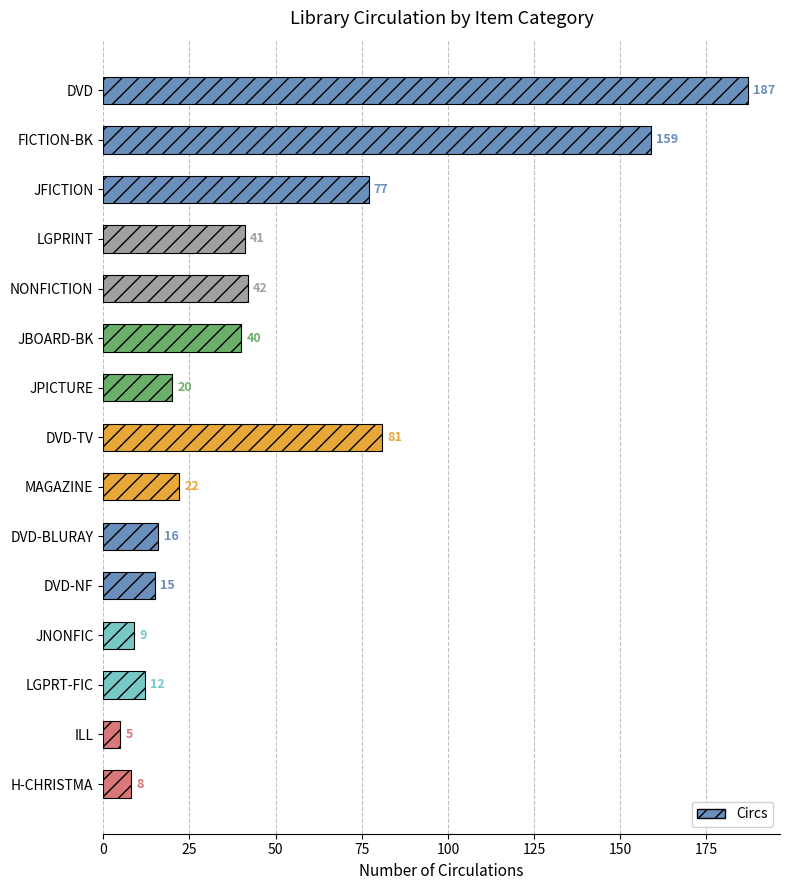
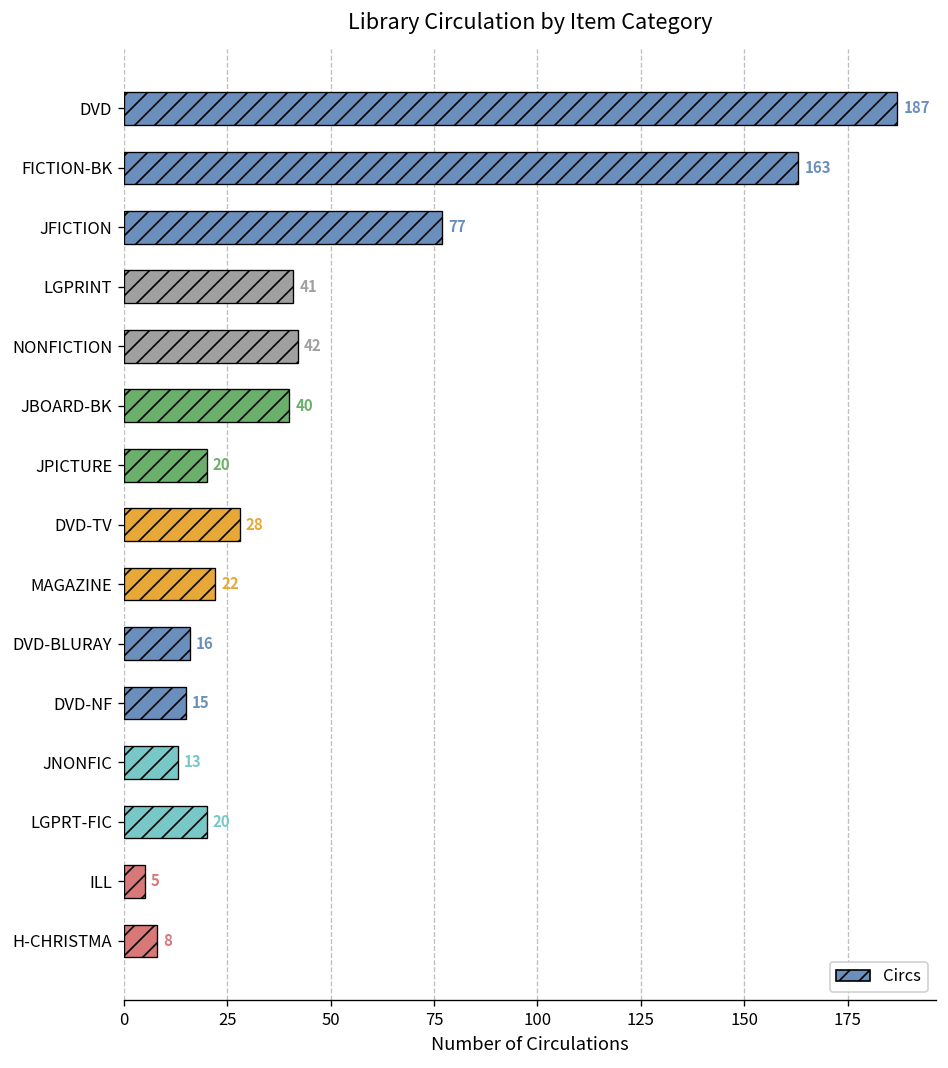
FICTION-BK: 159 -> 163
DVD-TV: 81 -> 28
JNONFIC: 9 -> 13
LGPRT-FIC: 12 -> 20
